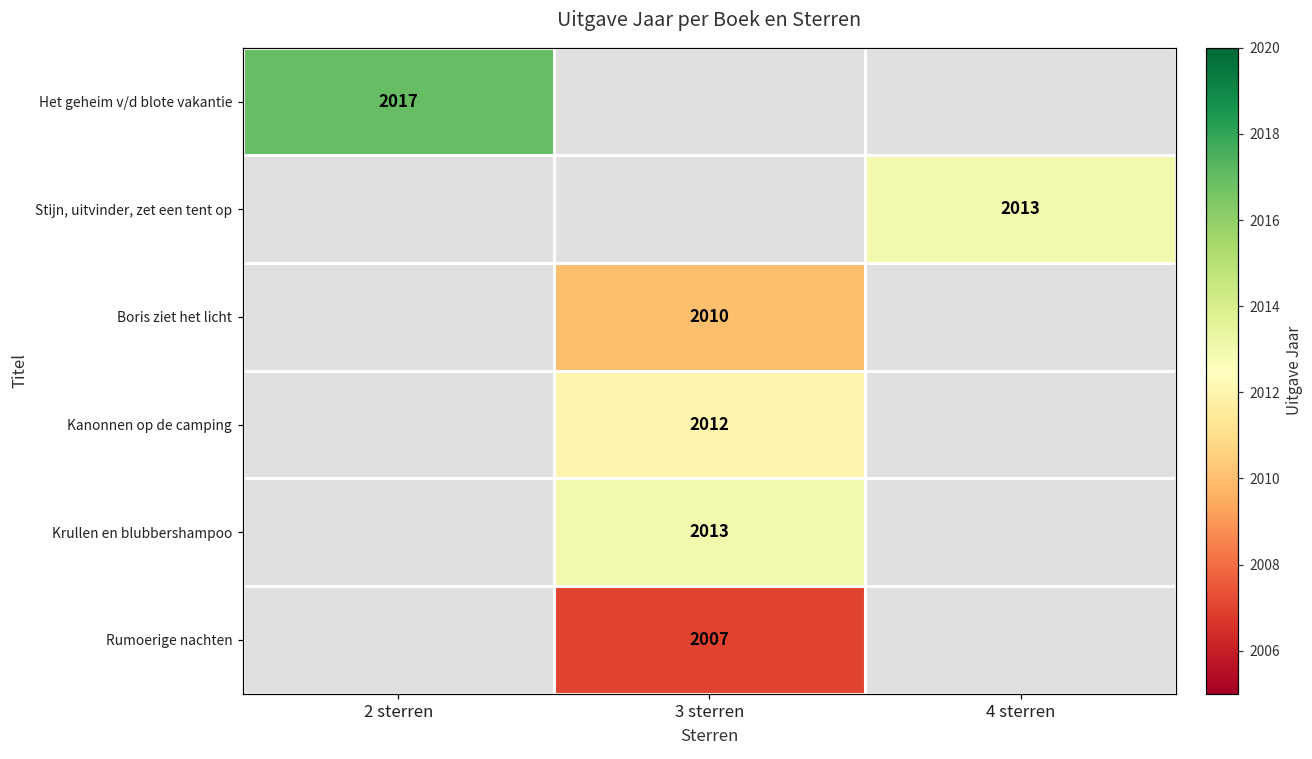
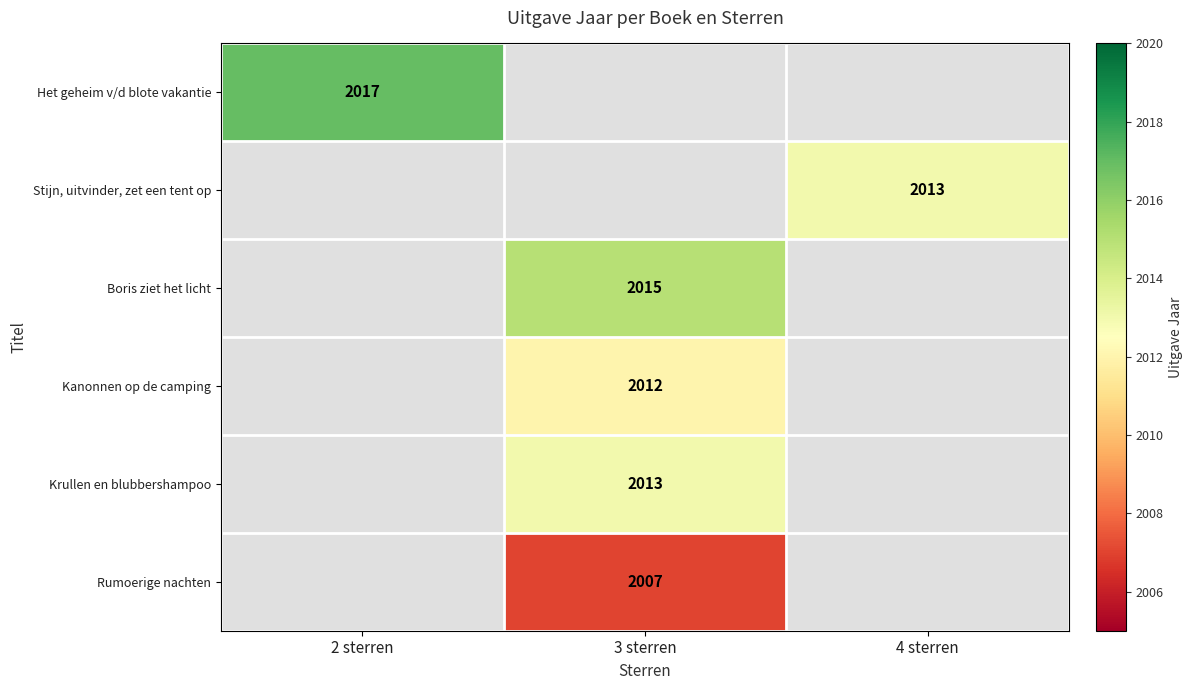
Boris ziet het licht, 3 sterren: 2010 -> 2015
